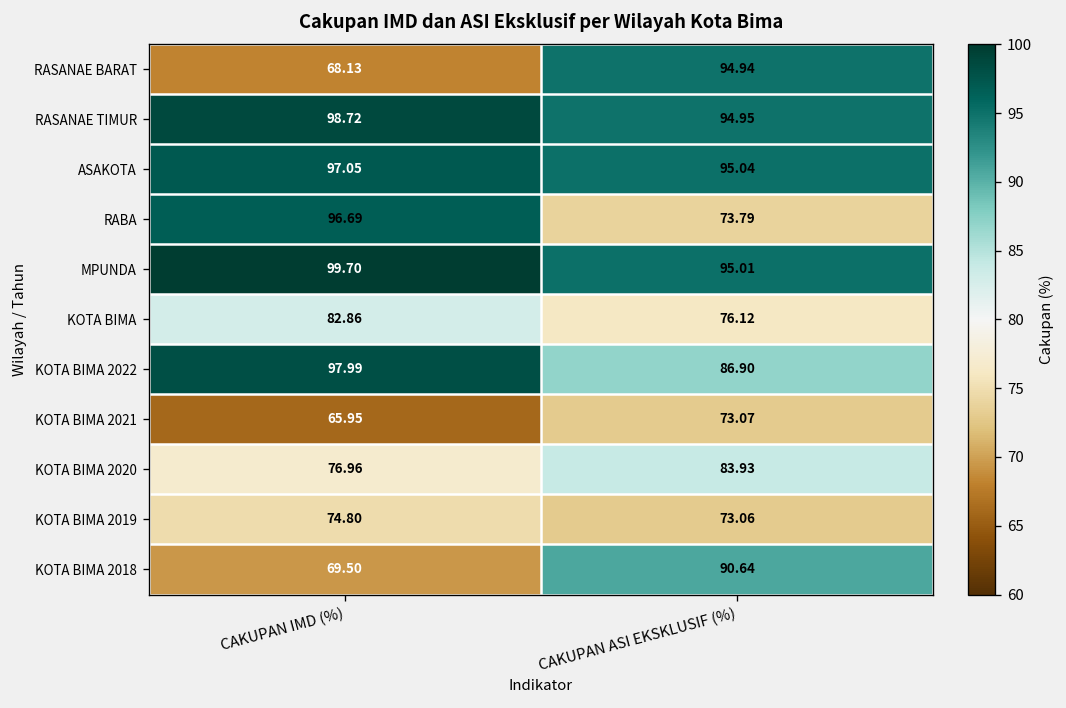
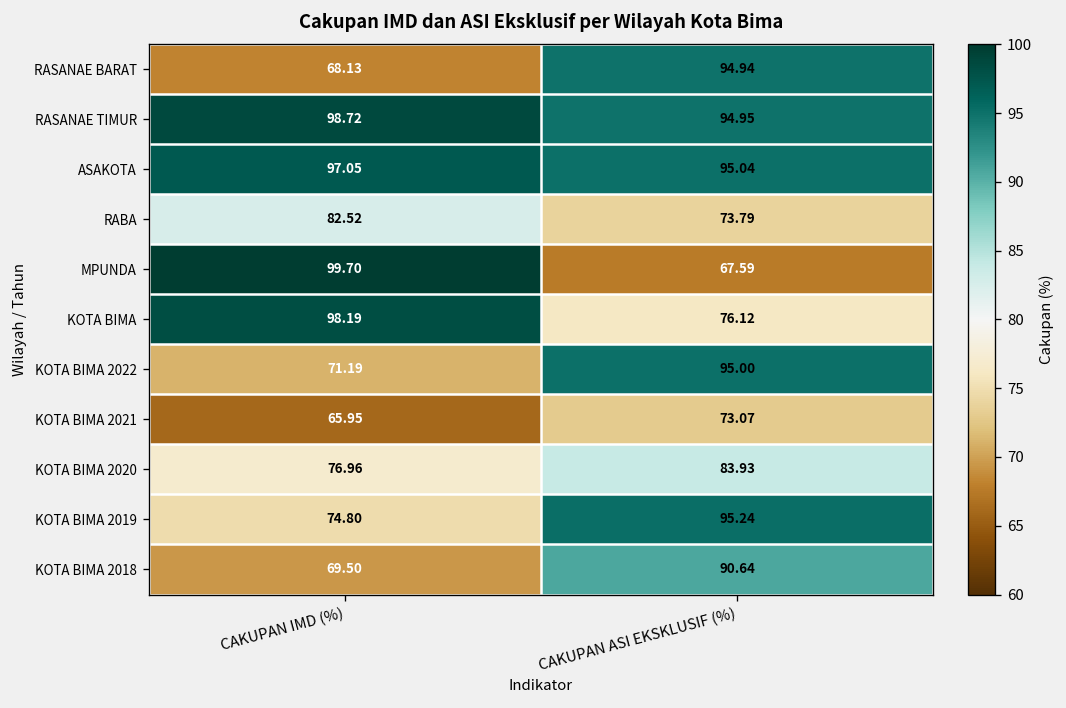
RABA, CAKUPAN IMD (%): 96.69 -> 82.52
MPUNDA, CAKUPAN ASI EKSKLUSIF (%): 95.01 -> 67.59
KOTA BIMA, CAKUPAN IMD (%): 82.86 -> 98.19
KOTA BIMA 2022, CAKUPAN IMD (%): 97.99 -> 71.19
KOTA BIMA 2022, CAKUPAN ASI EKSKLUSIF (%): 86.90 -> 95.00
KOTA BIMA 2019, CAKUPAN ASI EKSKLUSIF (%): 73.06 -> 95.24
